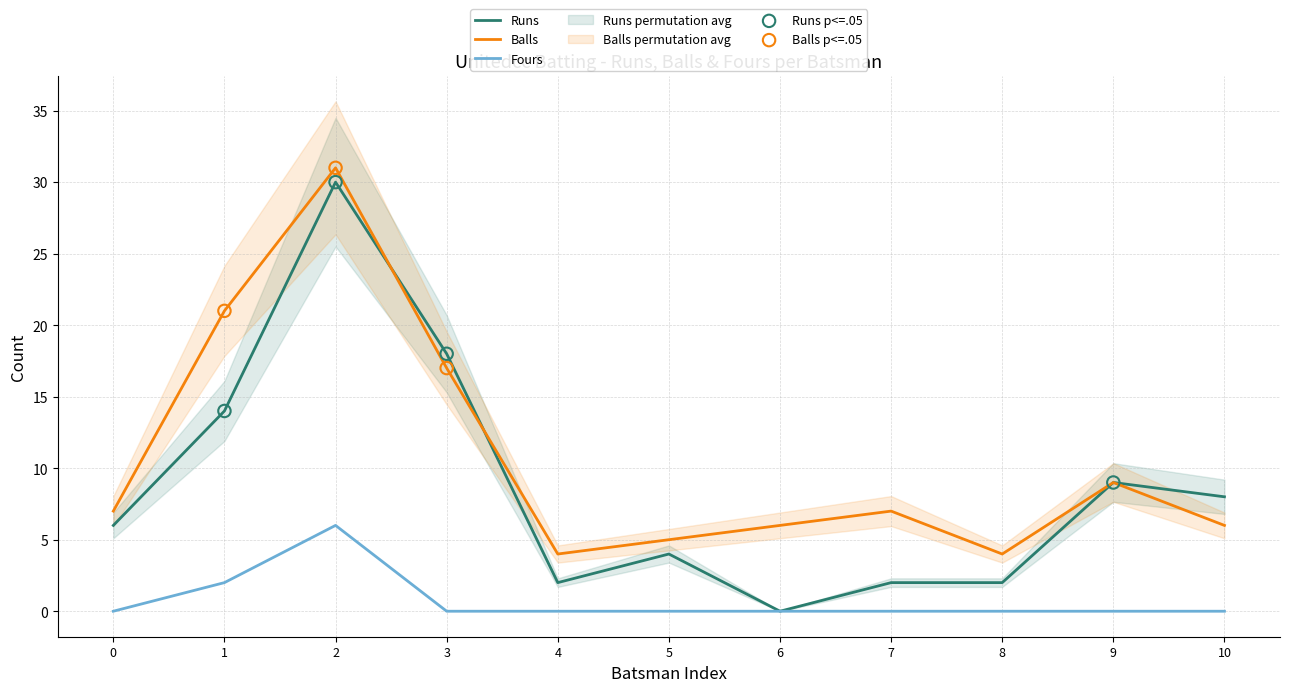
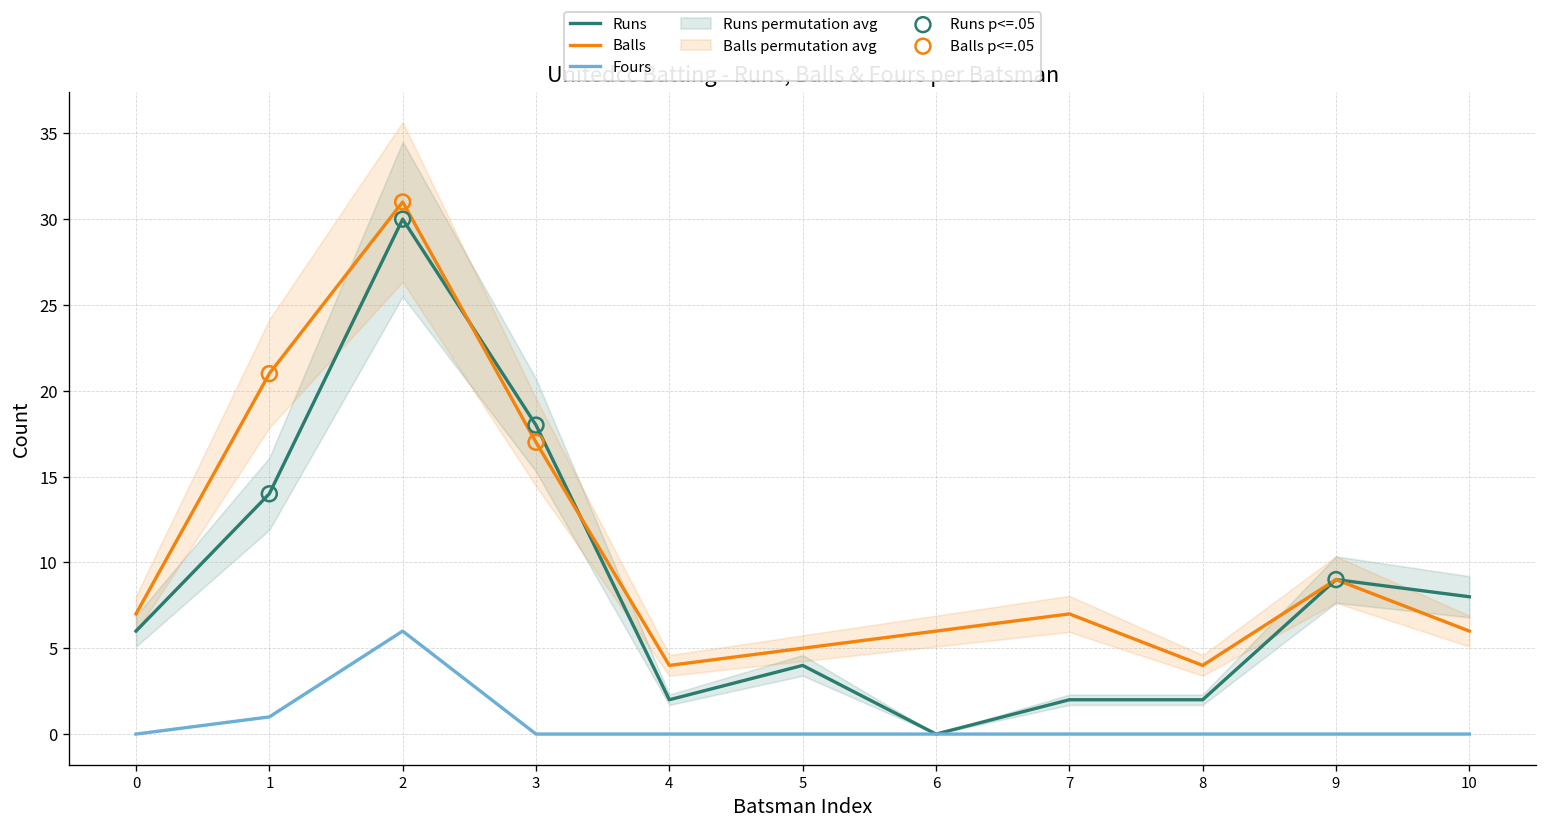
Fours, 1: 2 -> 1
